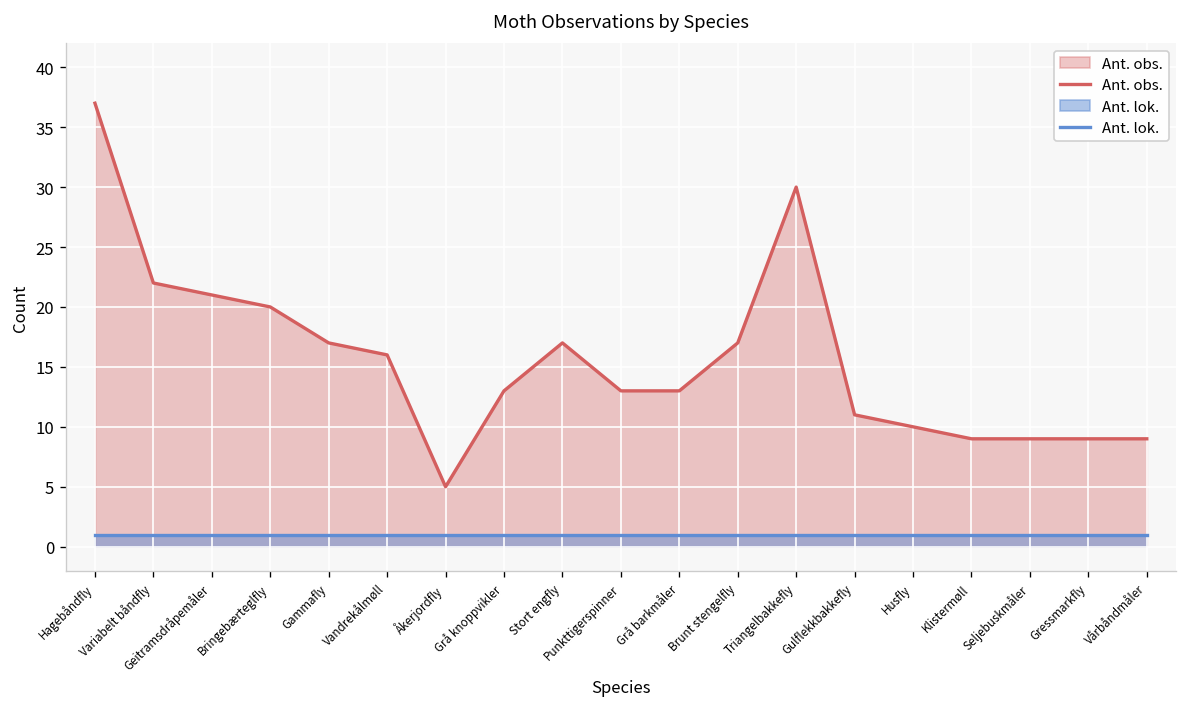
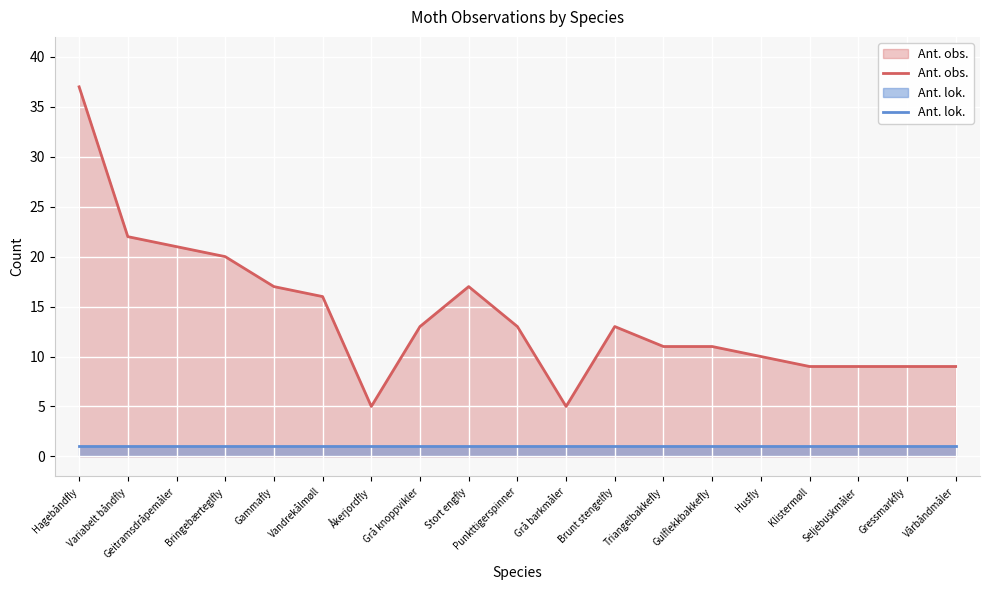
Ant. obs., Grå barkmåler: 13 -> 5
Ant. obs., Brunt stengelfly: 17 -> 13
Ant. obs., Triangelbakkefly: 30 -> 11
